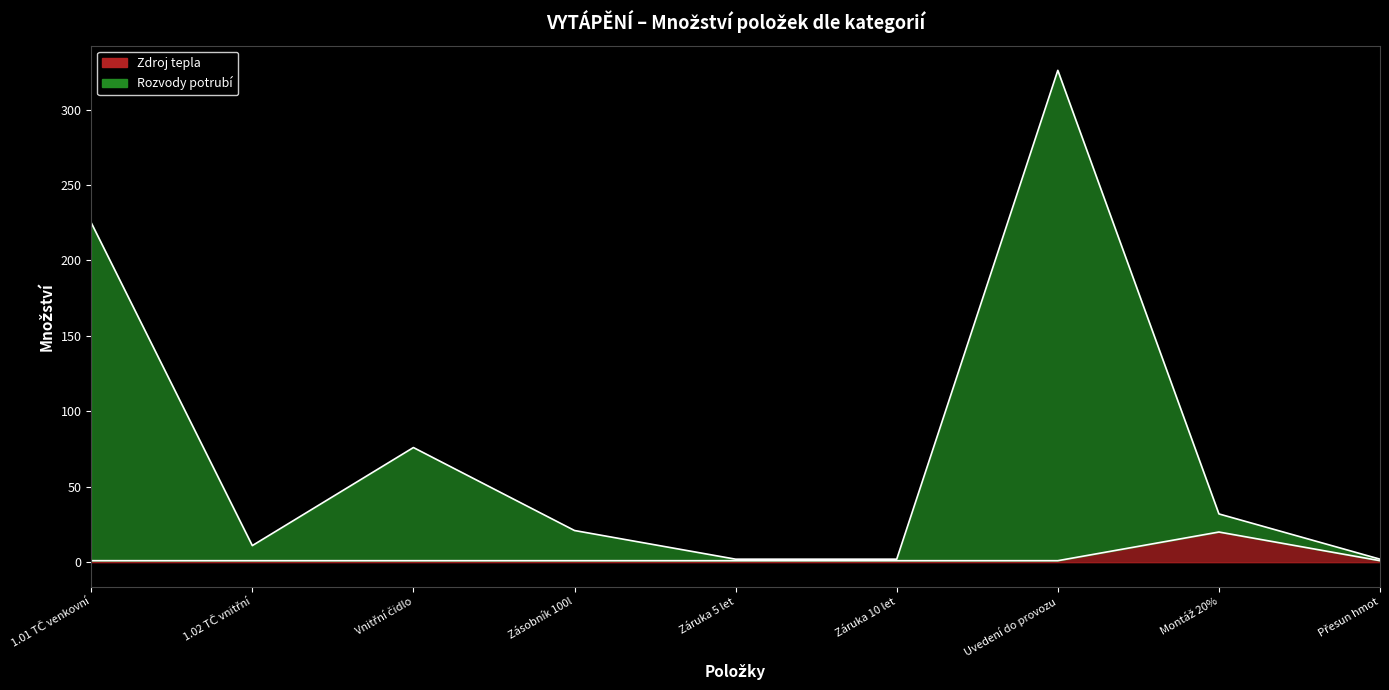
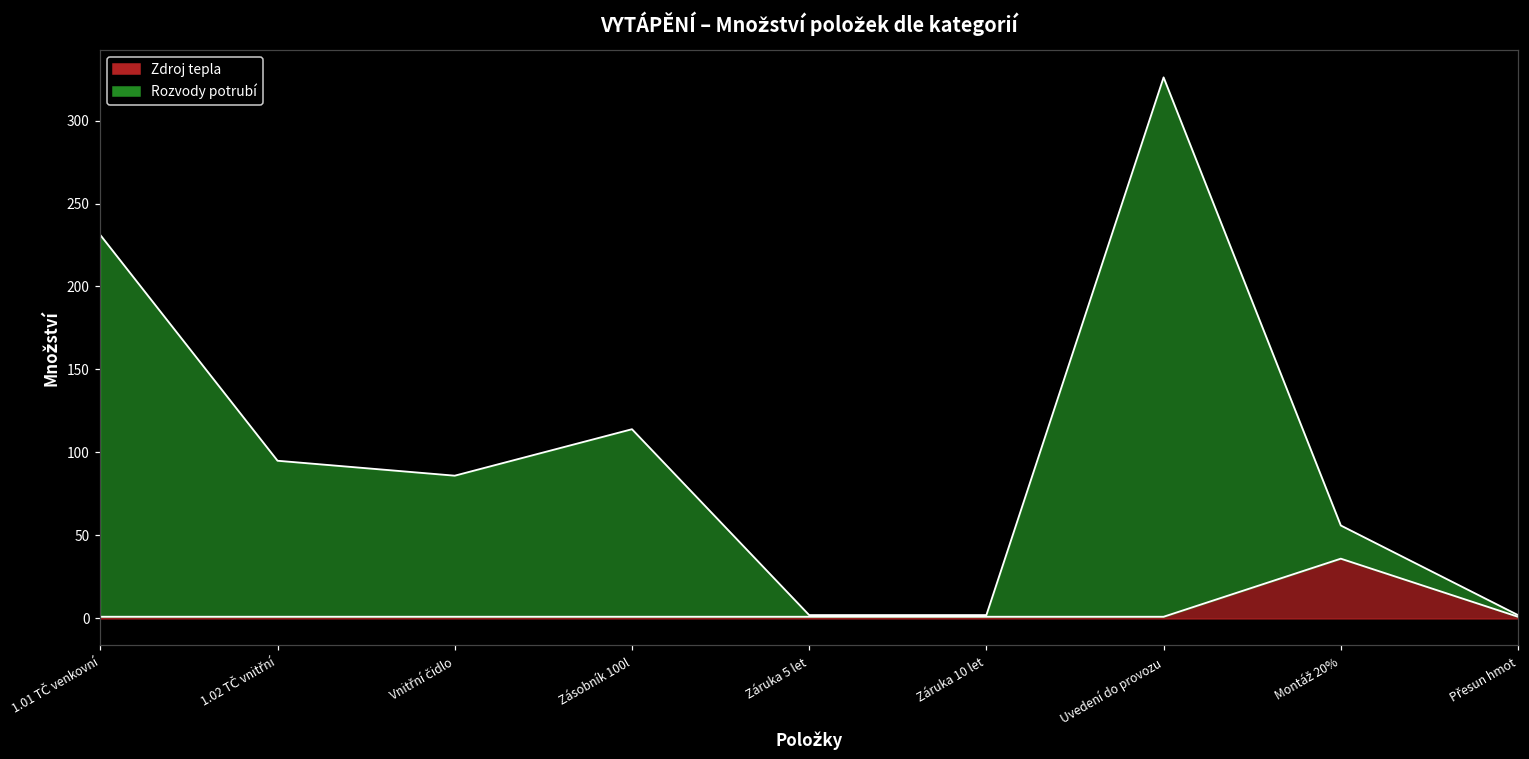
Rozvody potrubí, 1.01 TČ venkovní: 224 -> 230
Rozvody potrubí, 1.02 TČ vnitřní: 10 -> 94
Rozvody potrubí, Vnitřní čidlo: 75 -> 85
Rozvody potrubí, Zásobník 100l: 20 -> 113
Zdroj tepla, Montáž 20%: 20 -> 36
Rozvody potrubí, Montáž 20%: 12 -> 20
